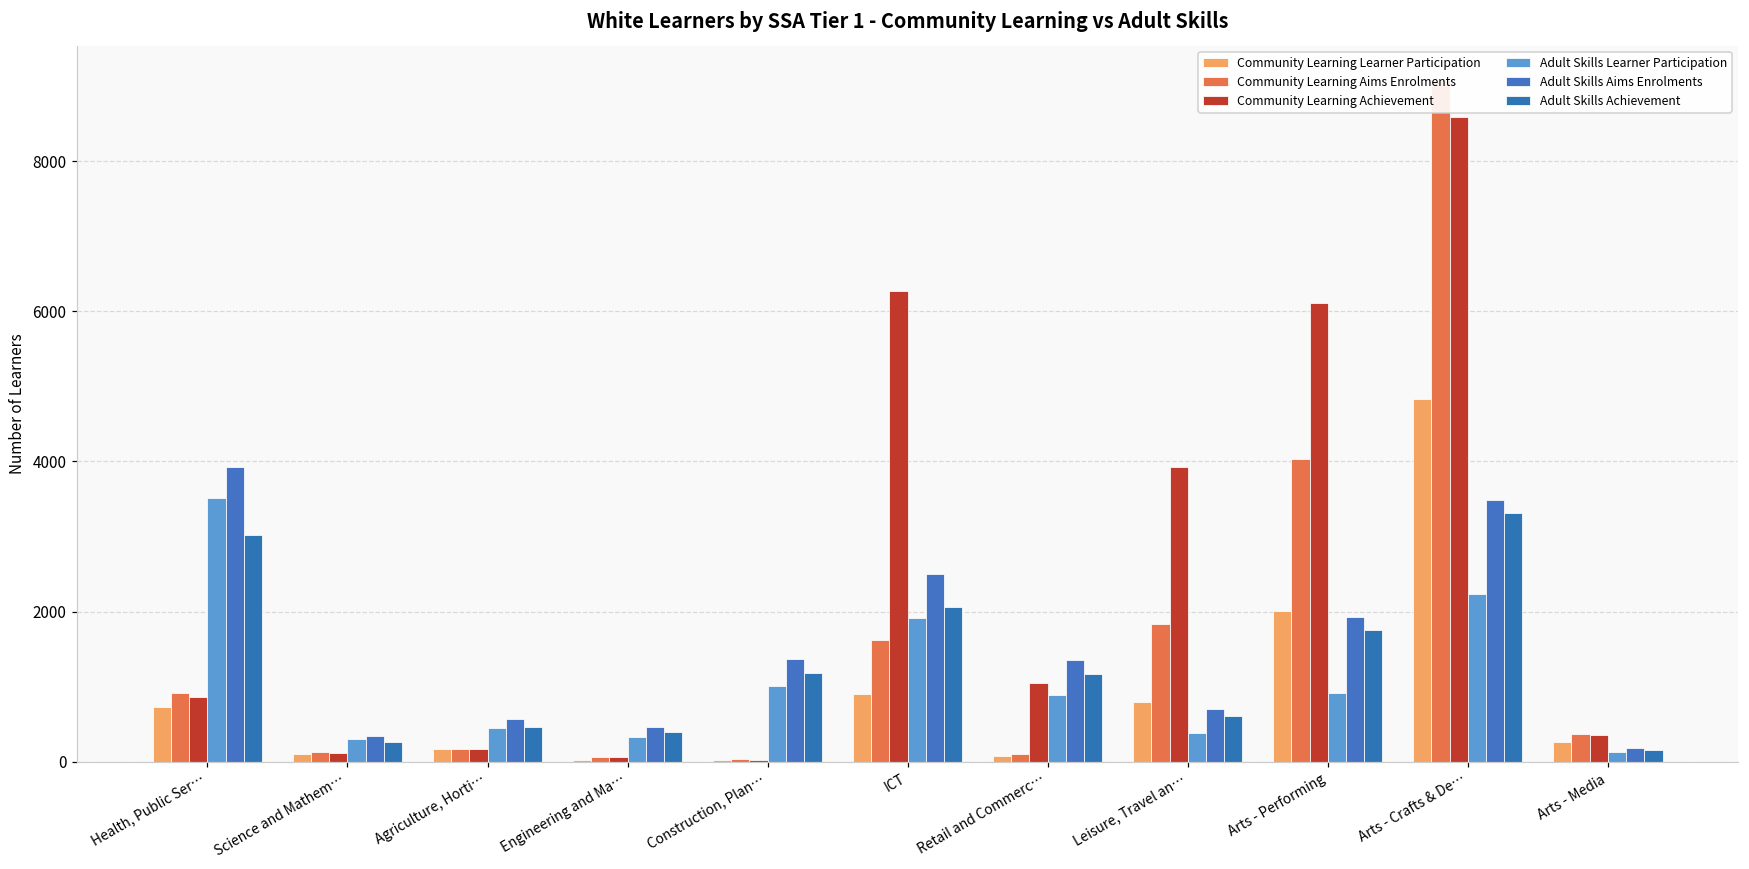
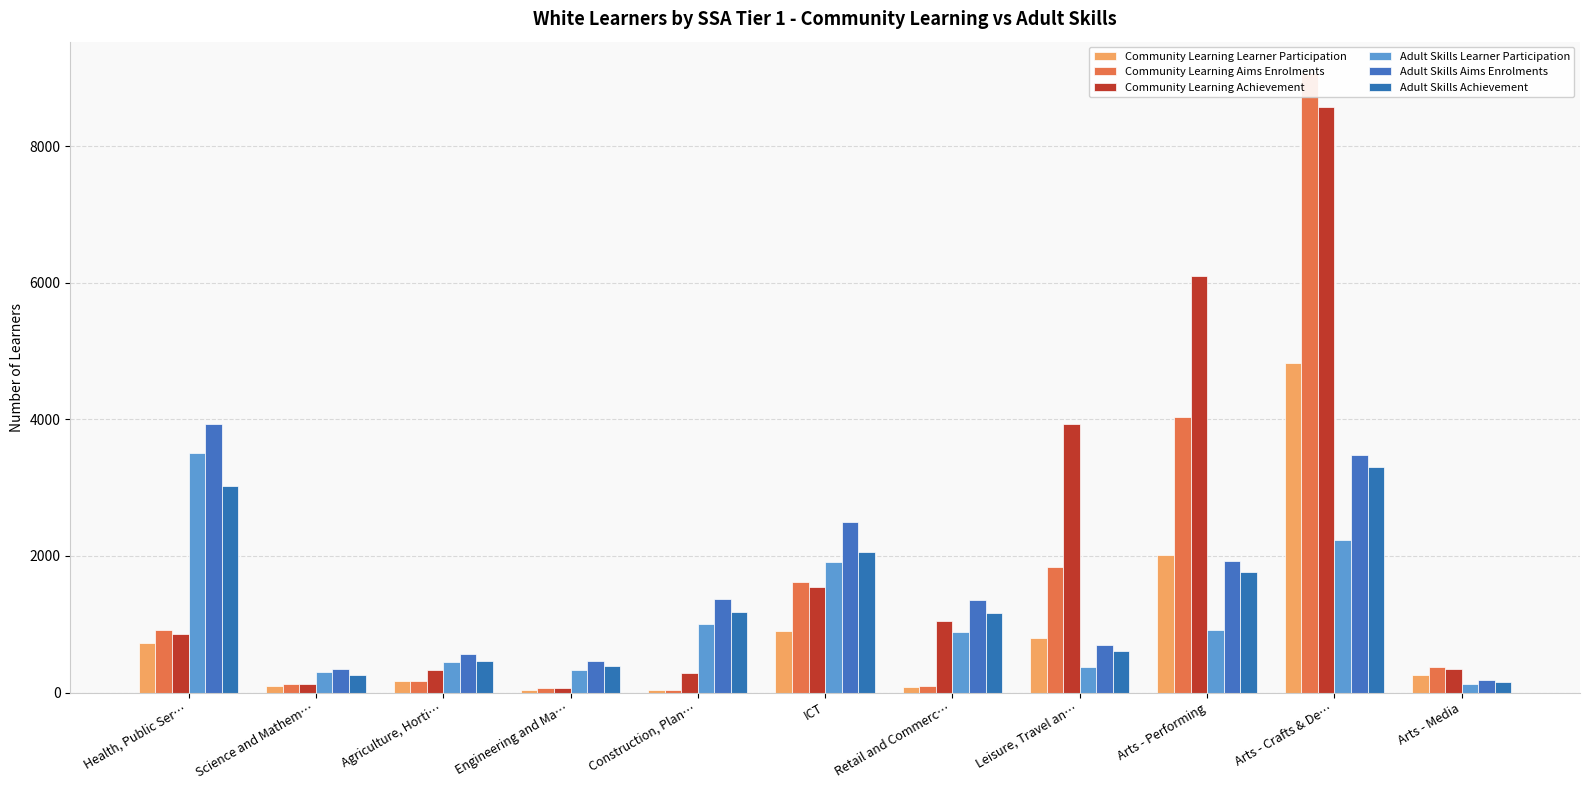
Community Learning Achievement, Agriculture, Horti…: 200 -> 300
Community Learning Achievement, Construction, Plan…: 0 -> 300
Community Learning Achievement, ICT: 6300 -> 1500
